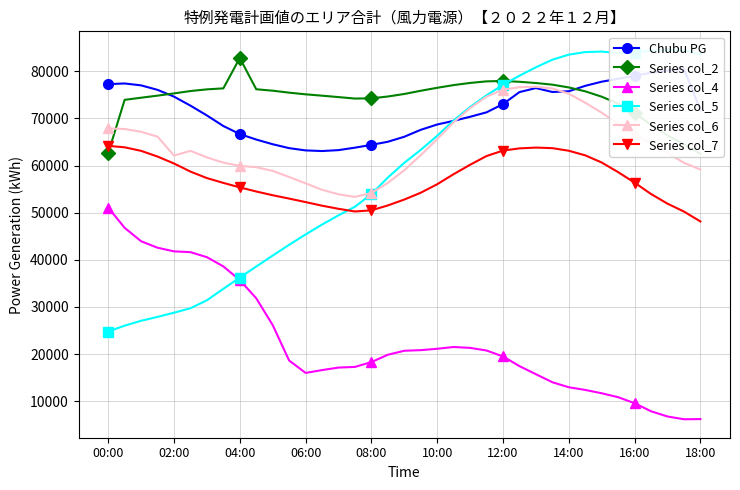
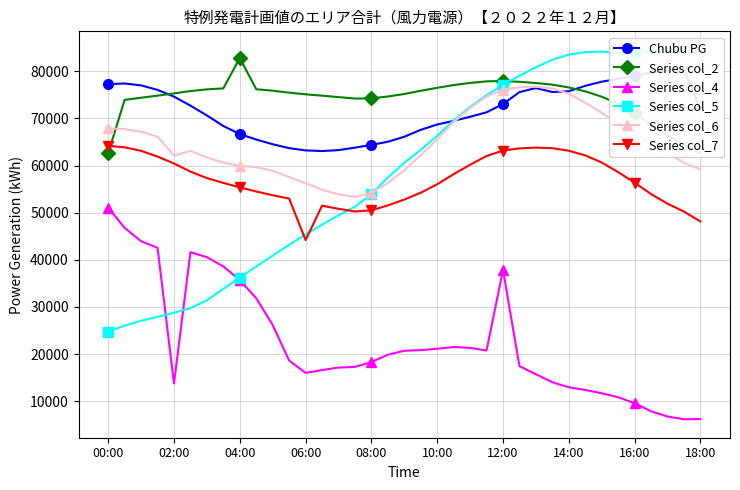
Series col_4, 02:00: 42000 -> 14000
Series col_7, 06:00: 52000 -> 44000
Series col_4, 12:00: 19000 -> 38000
